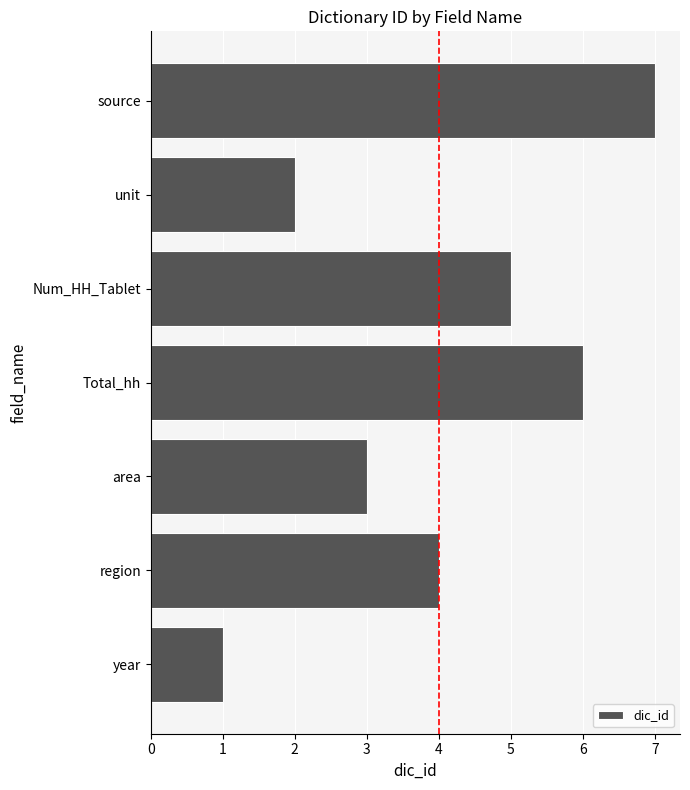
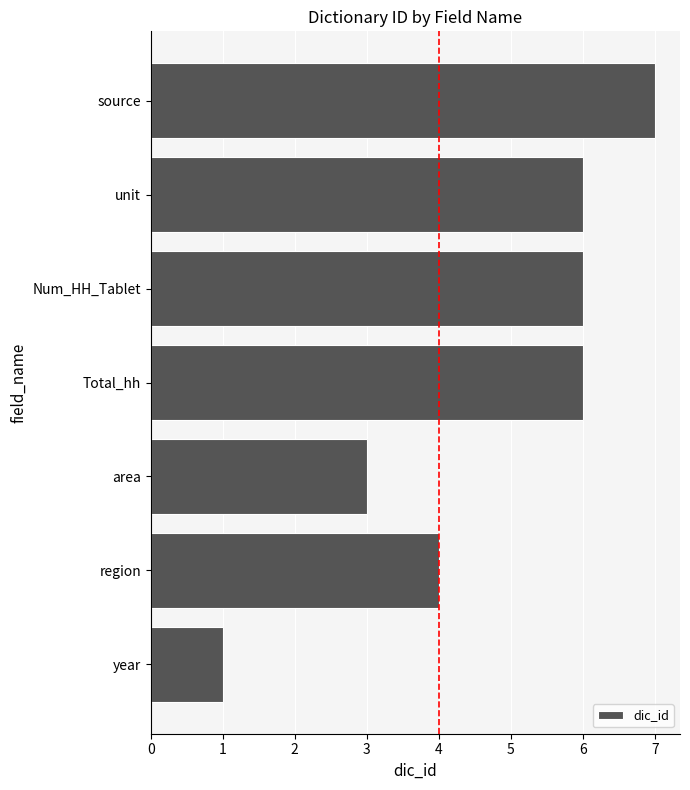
unit: 2 -> 6
Num_HH_Tablet: 5 -> 6
